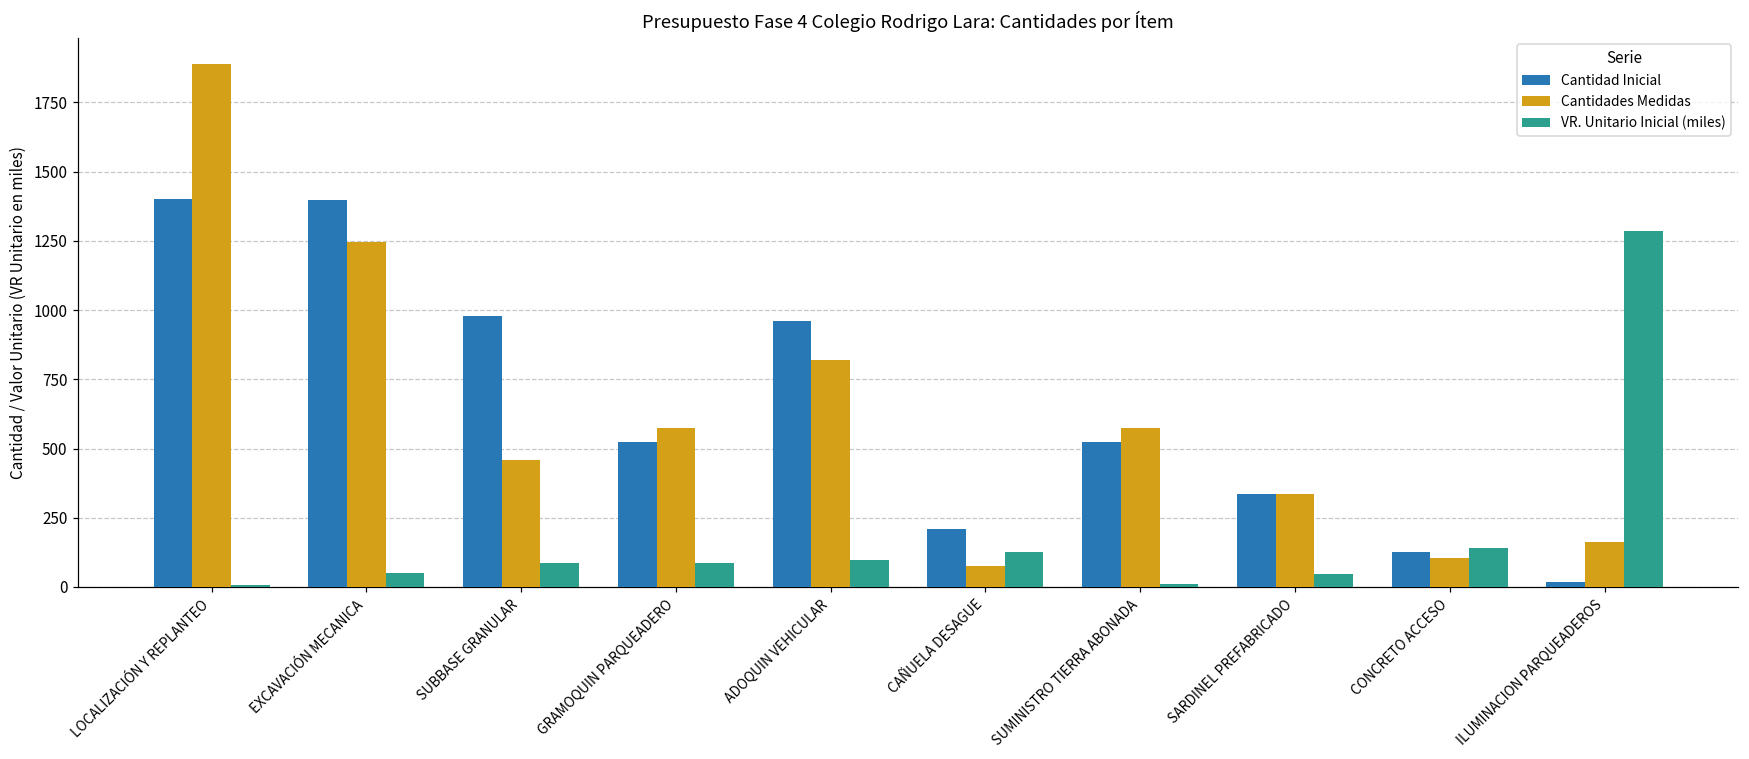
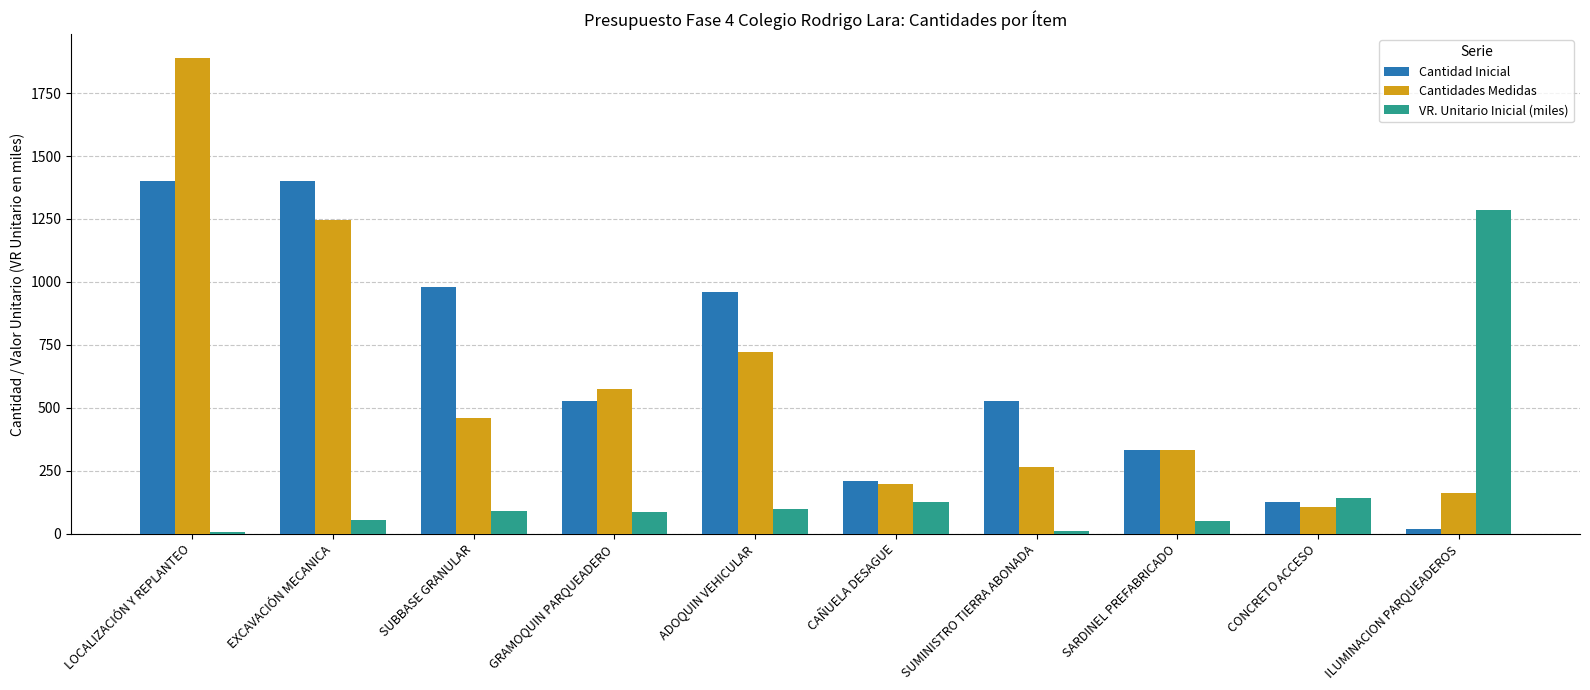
Cantidades Medidas, ADOQUIN VEHICULAR: 820 -> 720
Cantidades Medidas, CAÑUELA DESAGUE: 80 -> 200
Cantidades Medidas, SUMINISTRO TIERRA ABONADA: 580 -> 270
